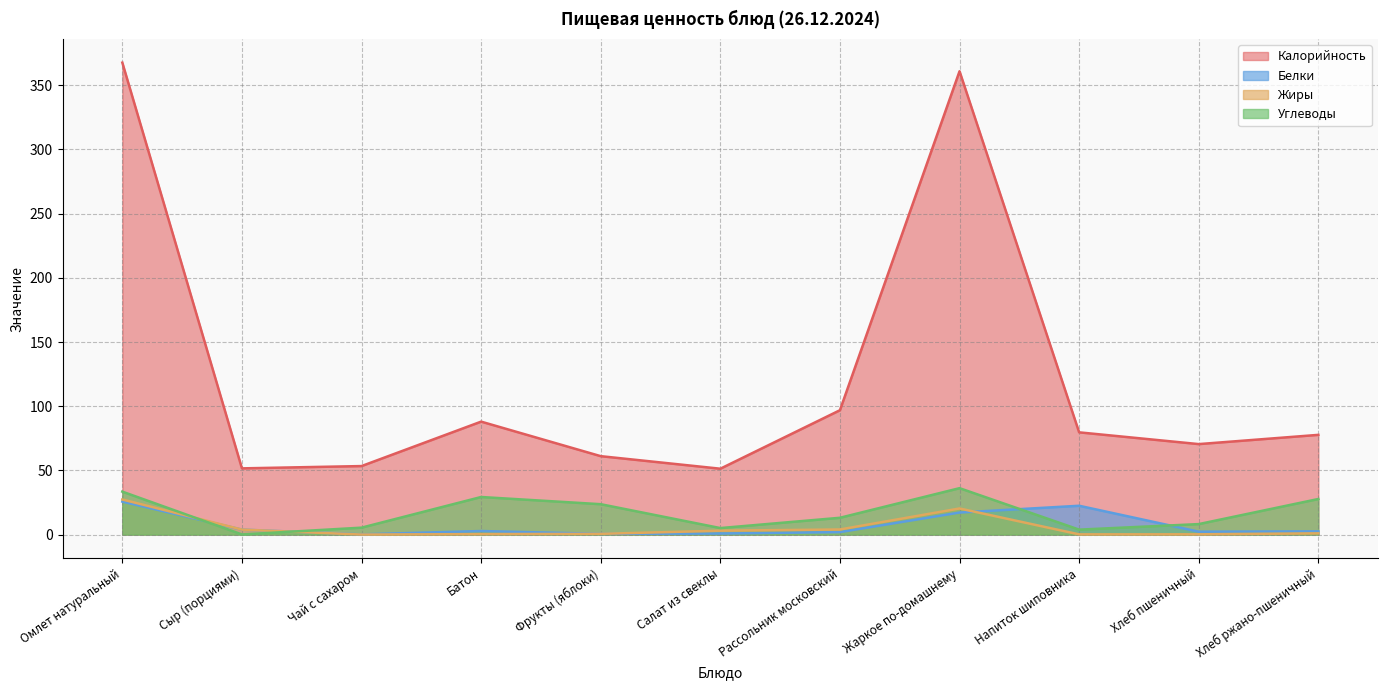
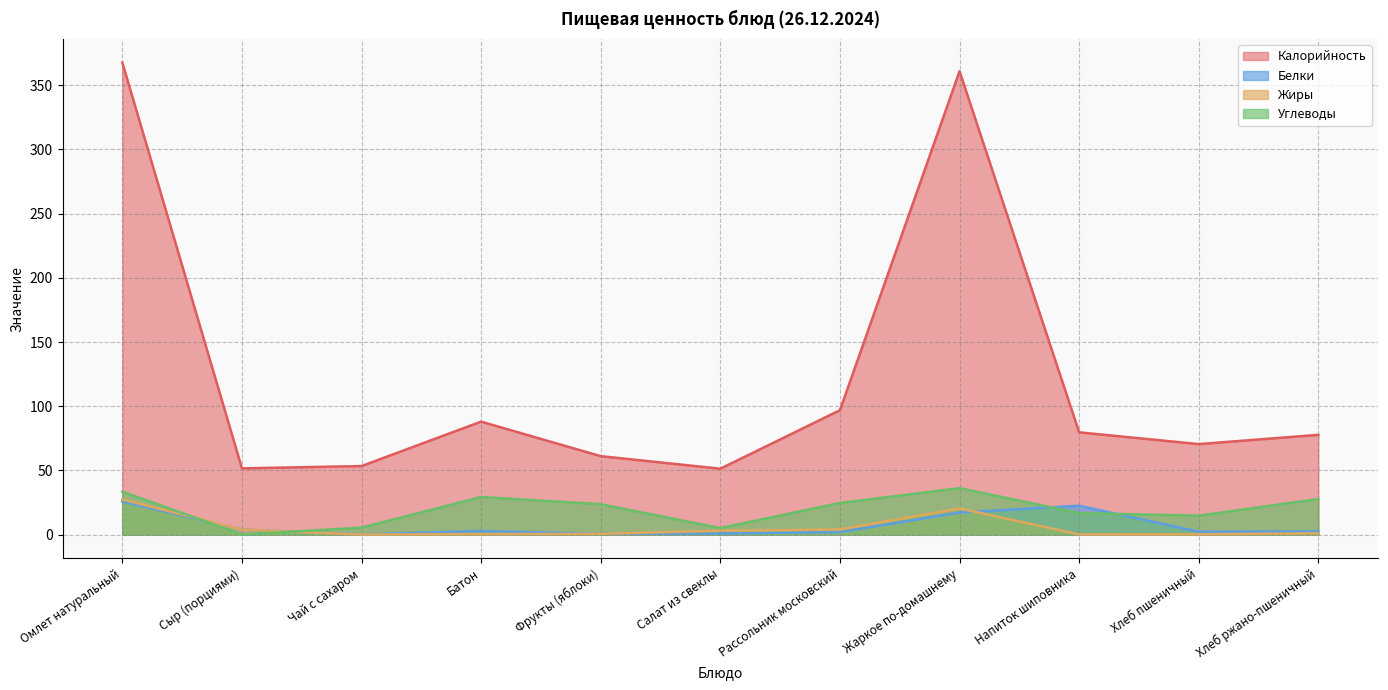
Углеводы, Рассольник московский: 13 -> 25
Углеводы, Напиток шиповника: 4 -> 17
Углеводы, Хлеб пшеничный: 8 -> 15
